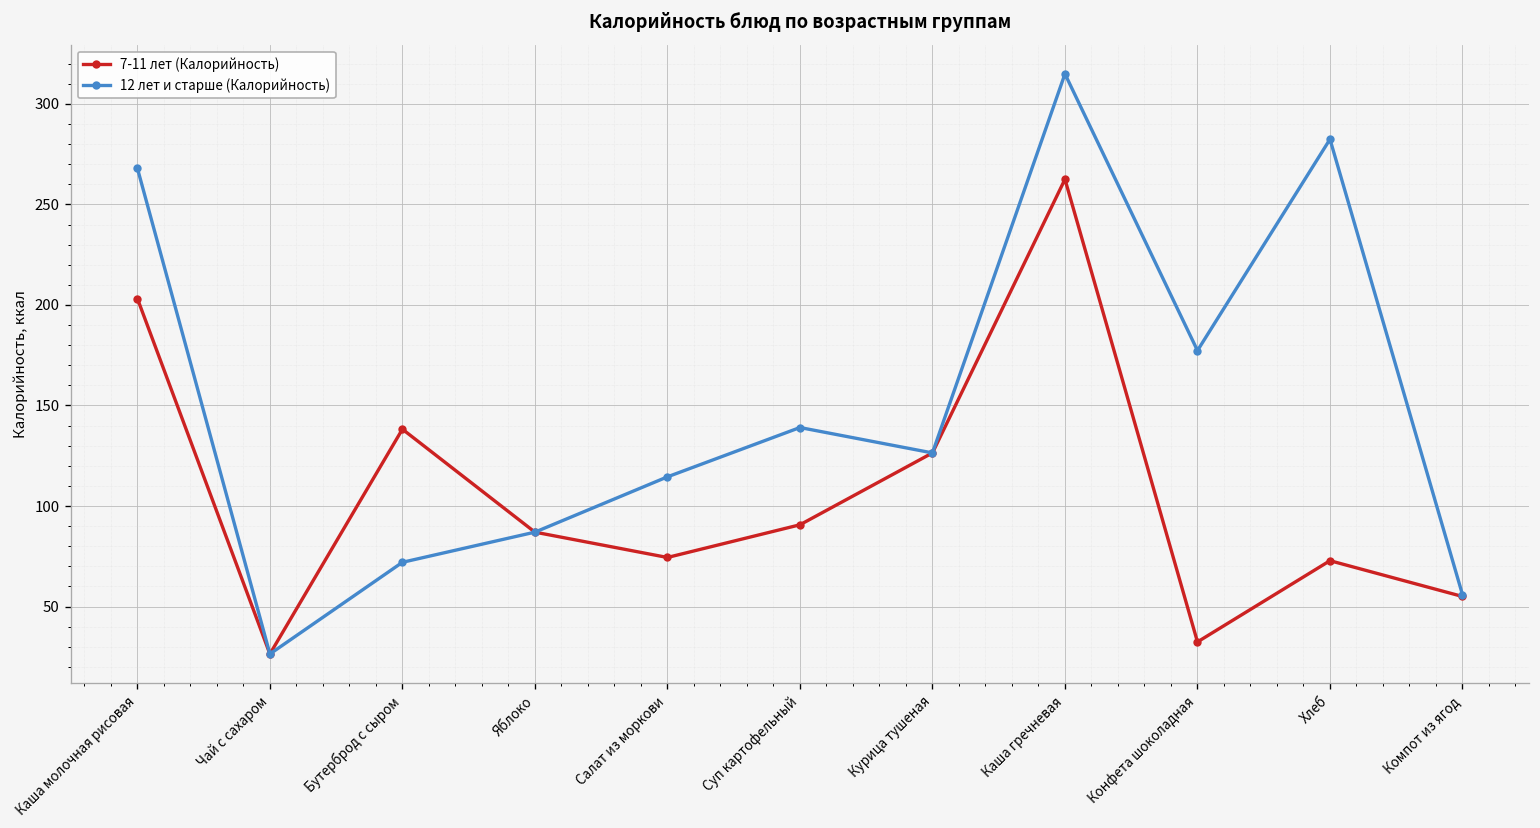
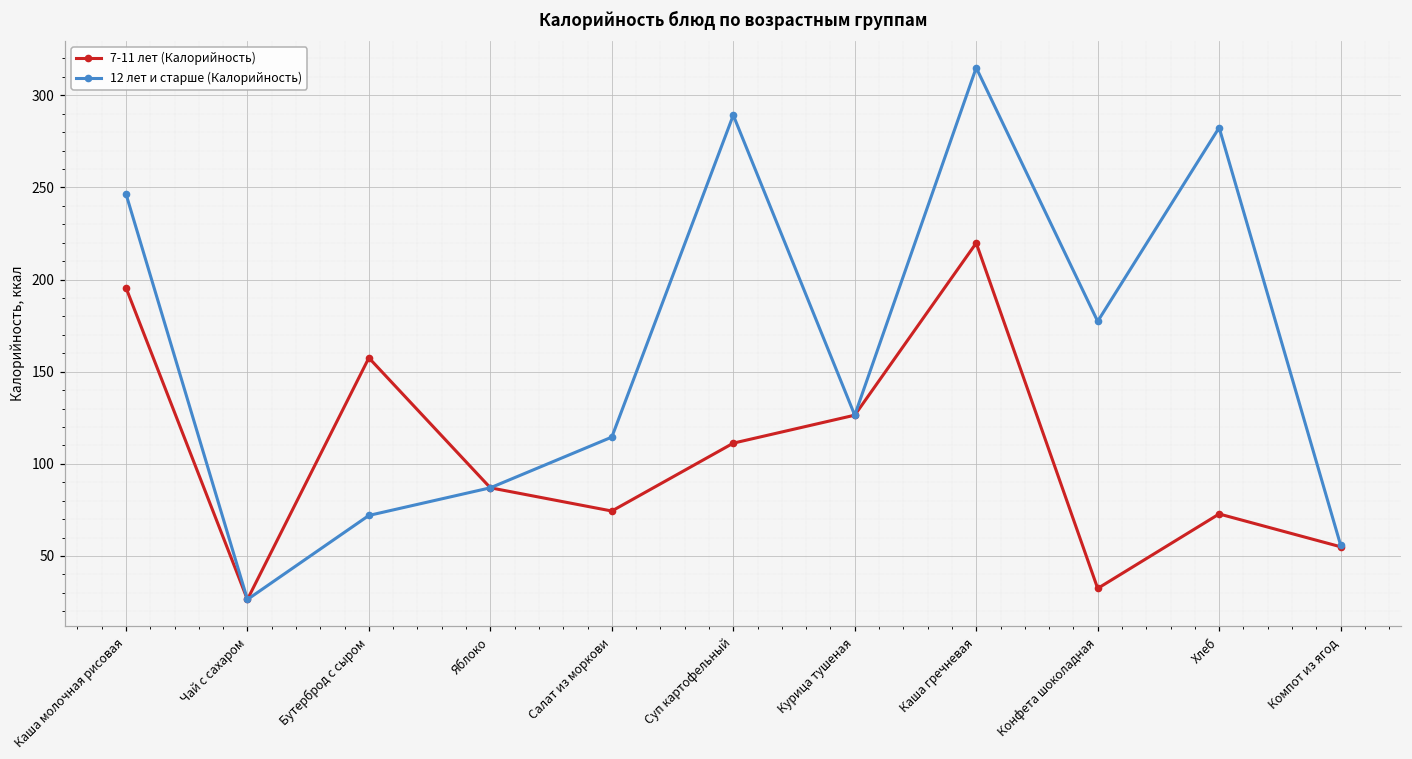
7-11 лет (Калорийность), Каша молочная рисовая: 203 -> 196
12 лет и старше (Калорийность), Каша молочная рисовая: 268 -> 247
7-11 лет (Калорийность), Бутерброд с сыром: 138 -> 158
7-11 лет (Калорийность), Суп картофельный: 91 -> 111
12 лет и старше (Калорийность), Суп картофельный: 139 -> 289
7-11 лет (Калорийность), Каша гречневая: 263 -> 220
